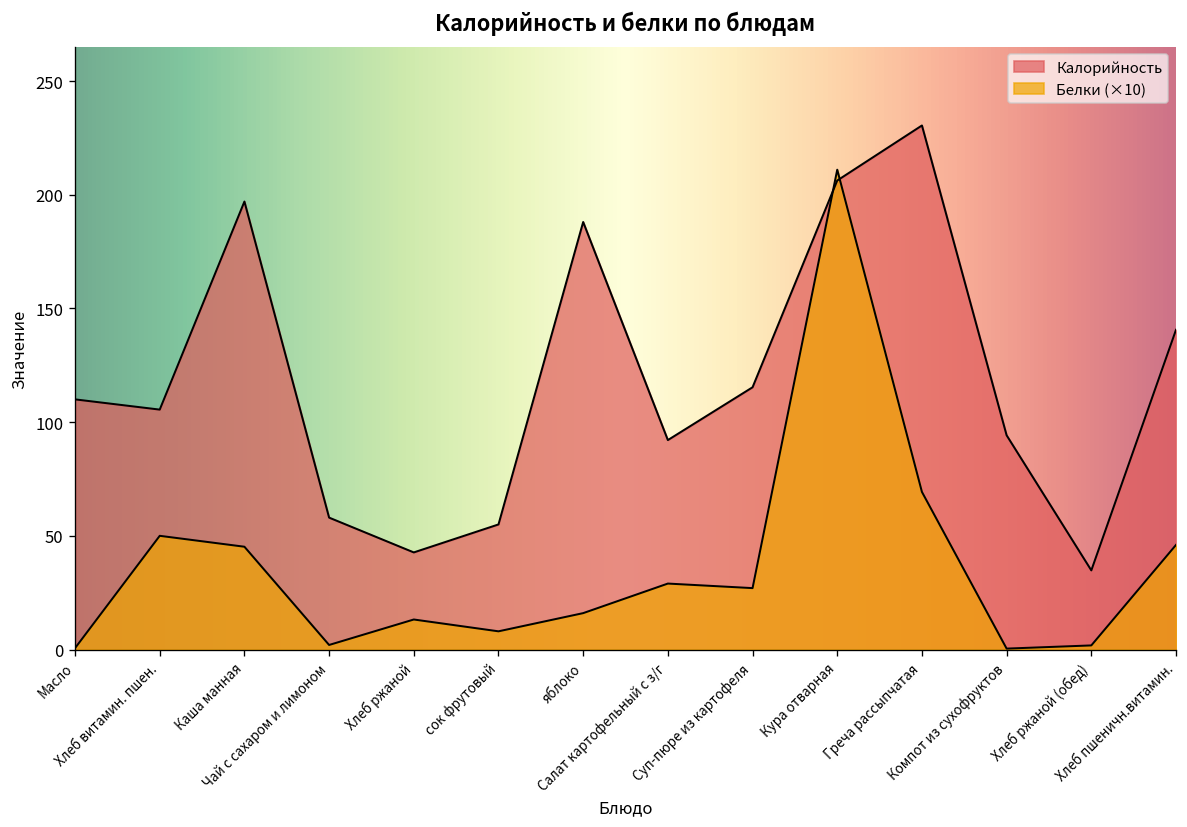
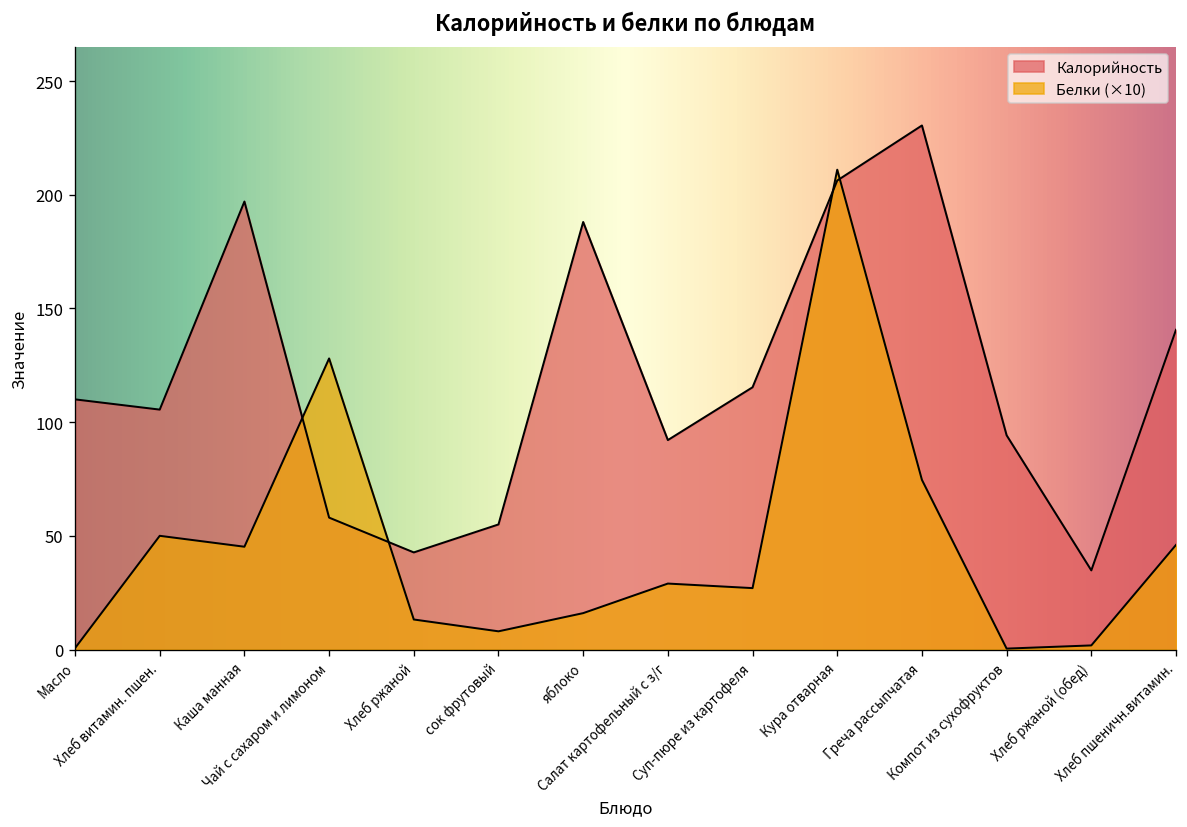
Белки (×10), Чай с сахаром и лимоном: 2 -> 128
Белки (×10), Греча рассыпчатая: 69 -> 75
